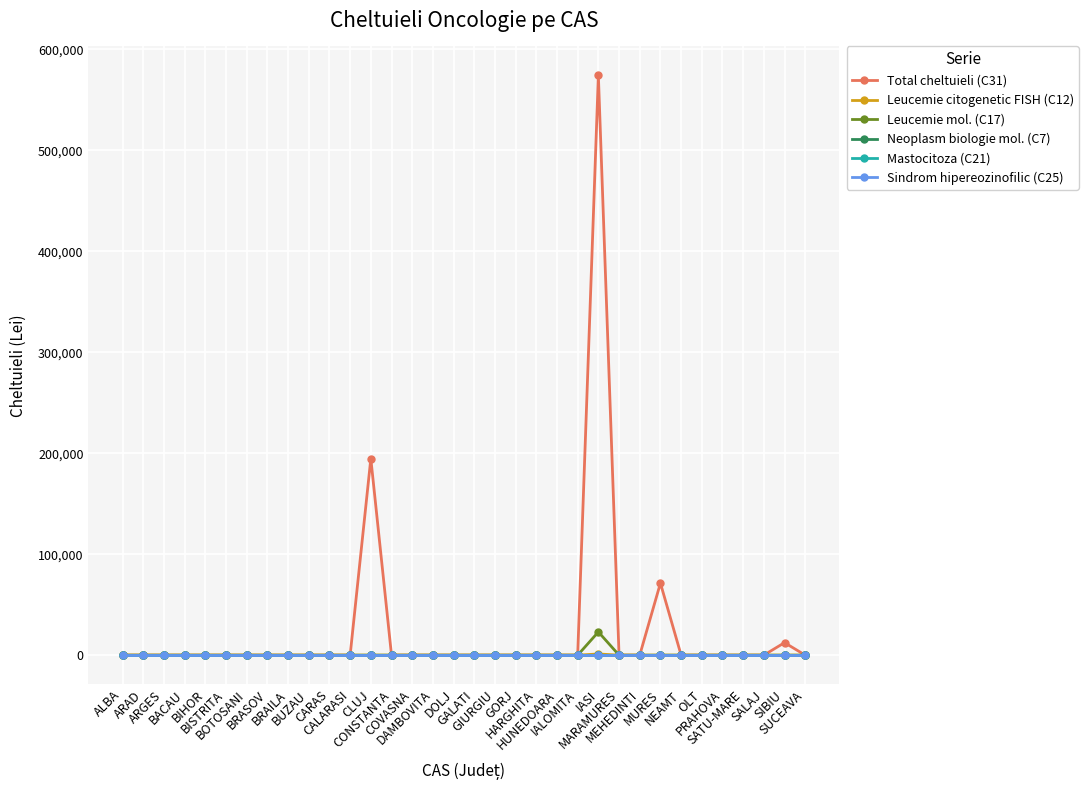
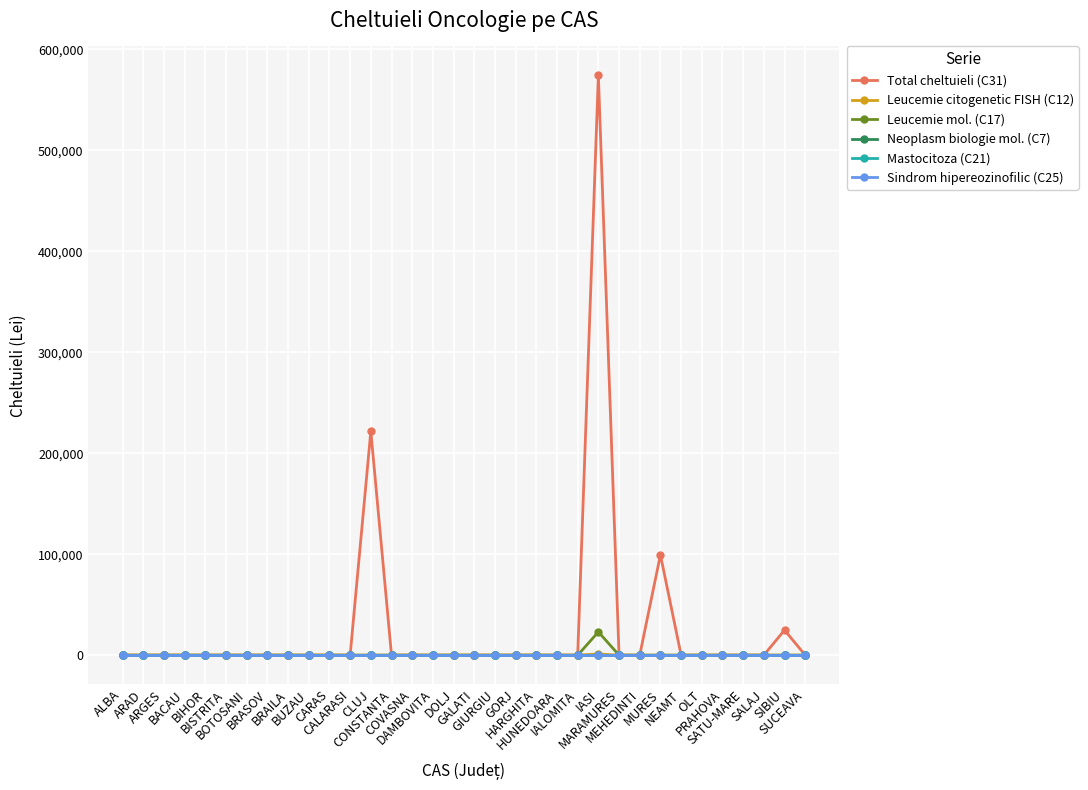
Total cheltuieli (C31), CLUJ: 195,000 -> 222,000
Total cheltuieli (C31), MURES: 71,000 -> 99,000
Total cheltuieli (C31), SIBIU: 12,000 -> 25,000
